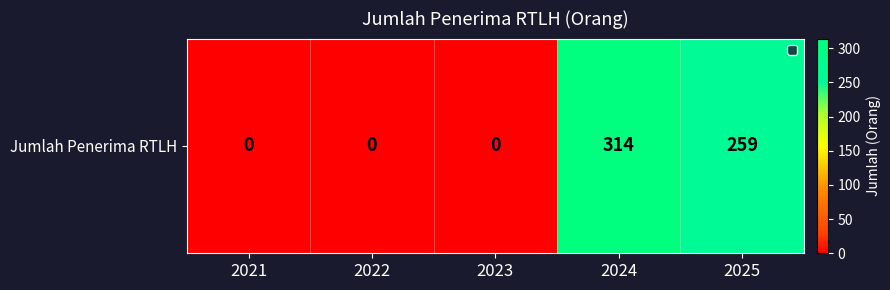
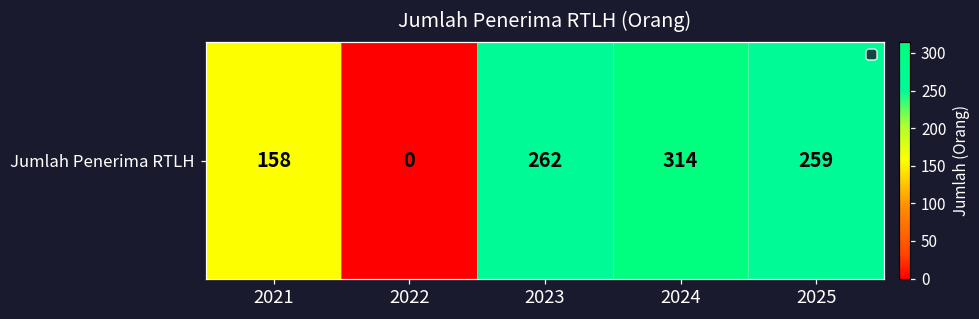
Jumlah Penerima RTLH, 2021: 0 -> 158
Jumlah Penerima RTLH, 2023: 0 -> 262
